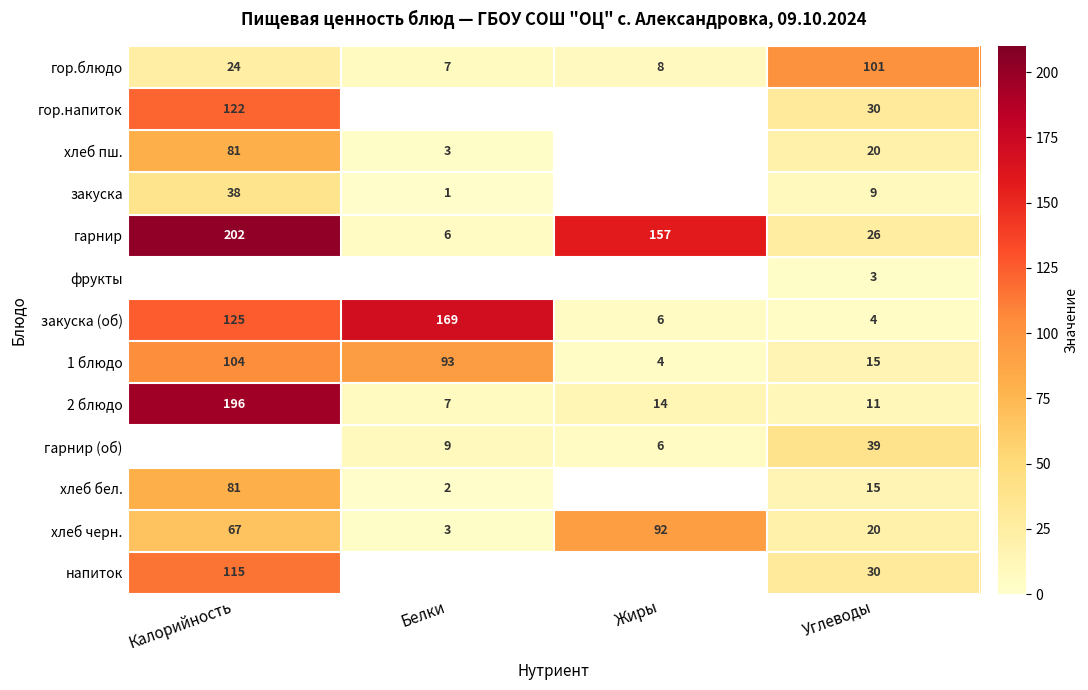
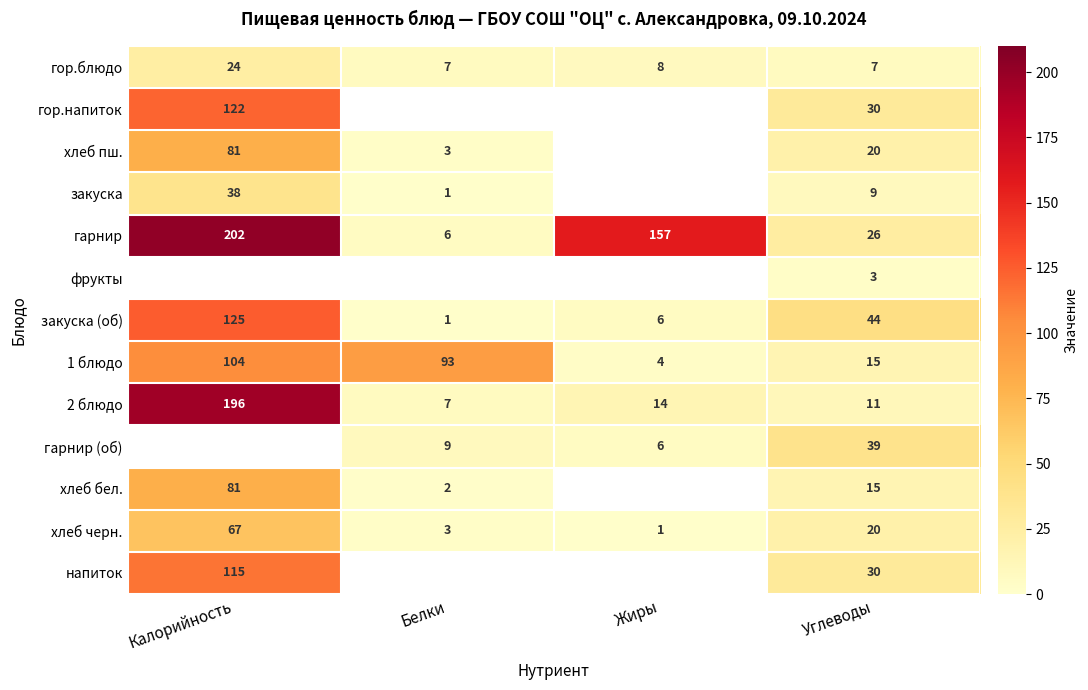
гор.блюдо, Углеводы: 101 -> 7
закуска (об), Белки: 169 -> 1
закуска (об), Углеводы: 4 -> 44
хлеб черн., Жиры: 92 -> 1
